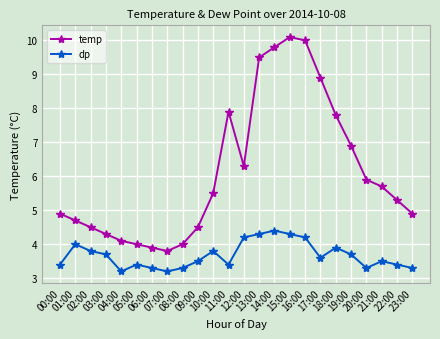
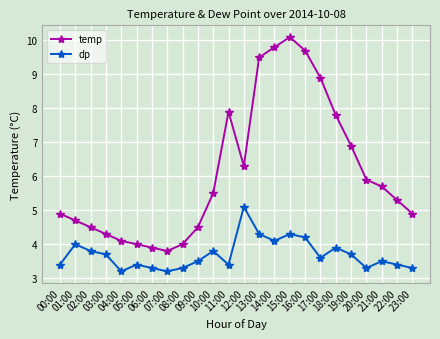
dp, 12:00: 4.2 -> 5.1
dp, 14:00: 4.4 -> 4.1
temp, 16:00: 10.0 -> 9.7
